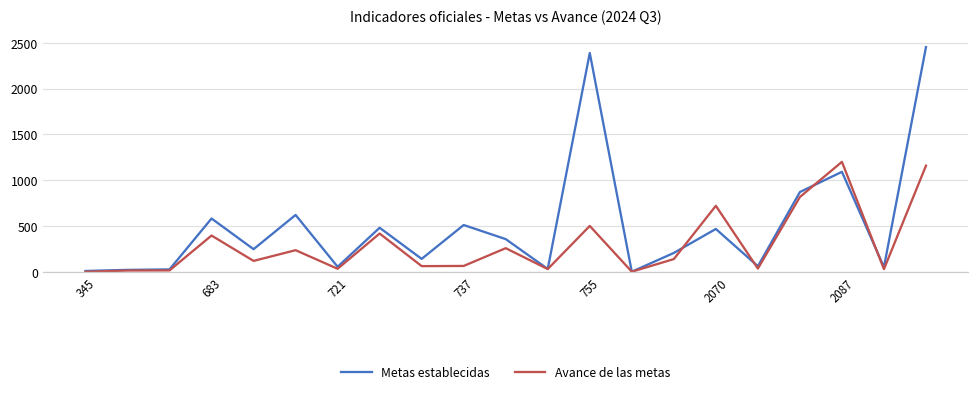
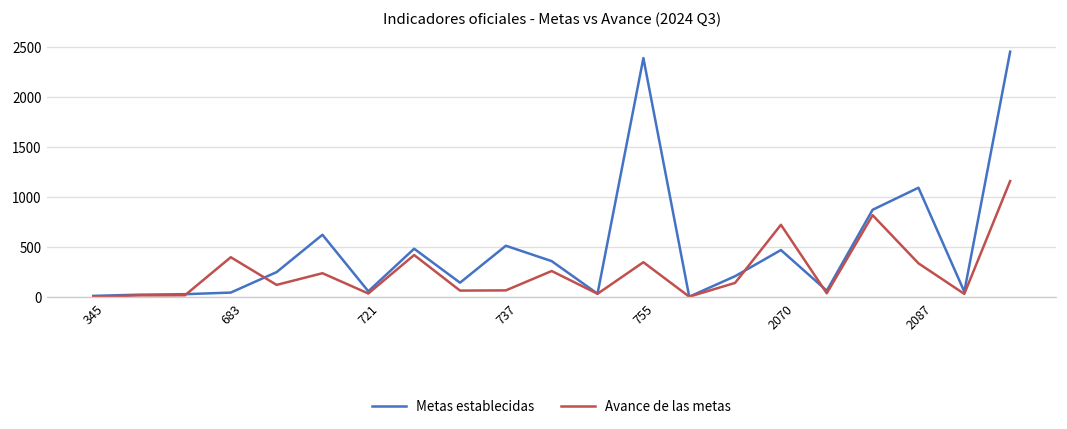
Metas establecidas, 683: 600 -> 0
Avance de las metas, 755: 500 -> 300
Avance de las metas, 2087: 1200 -> 300
